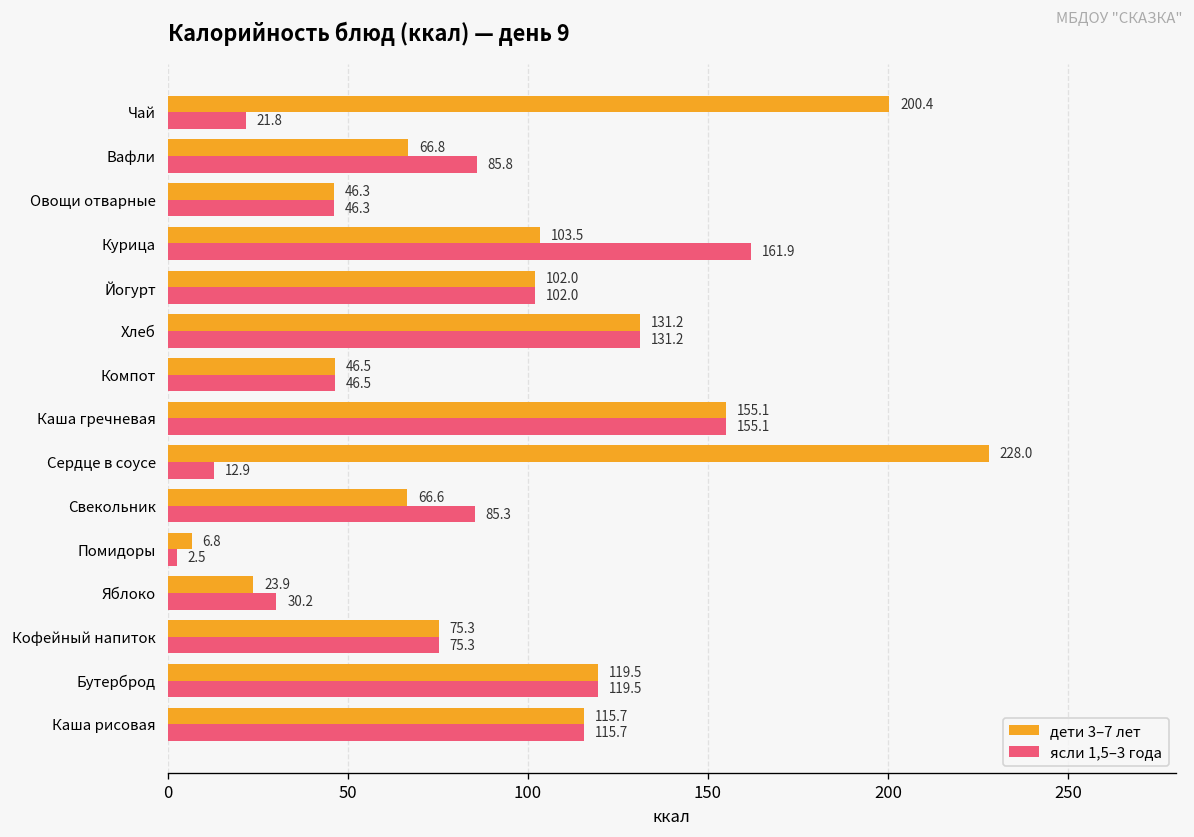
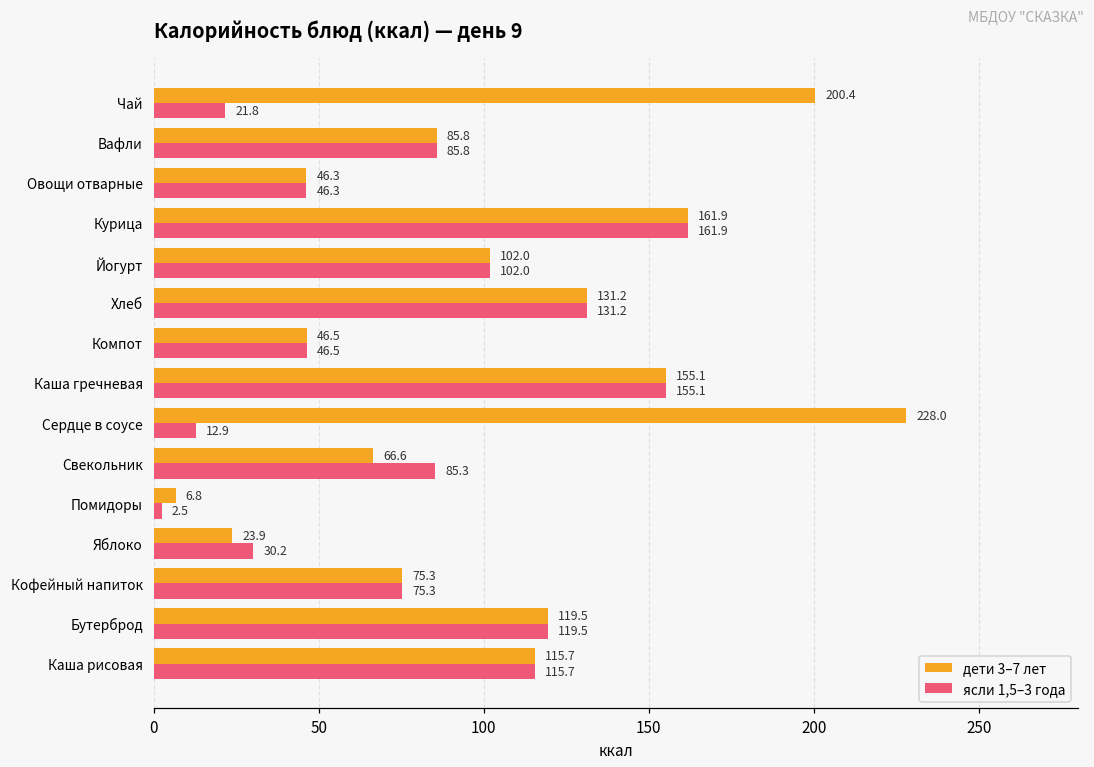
дети 3–7 лет, Вафли: 66.8 -> 85.8
дети 3–7 лет, Курица: 103.5 -> 161.9
